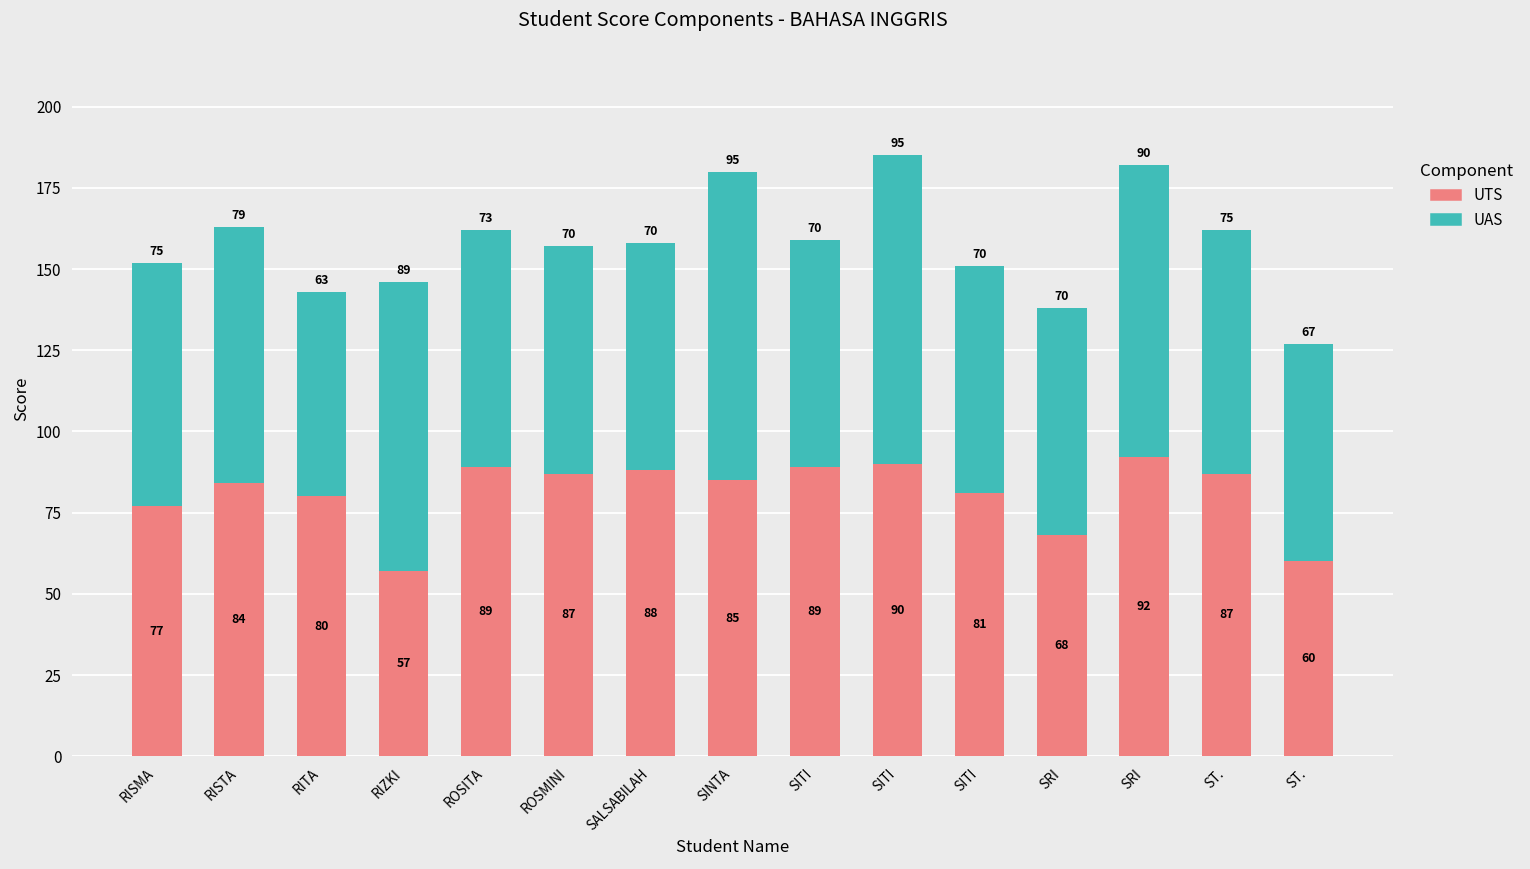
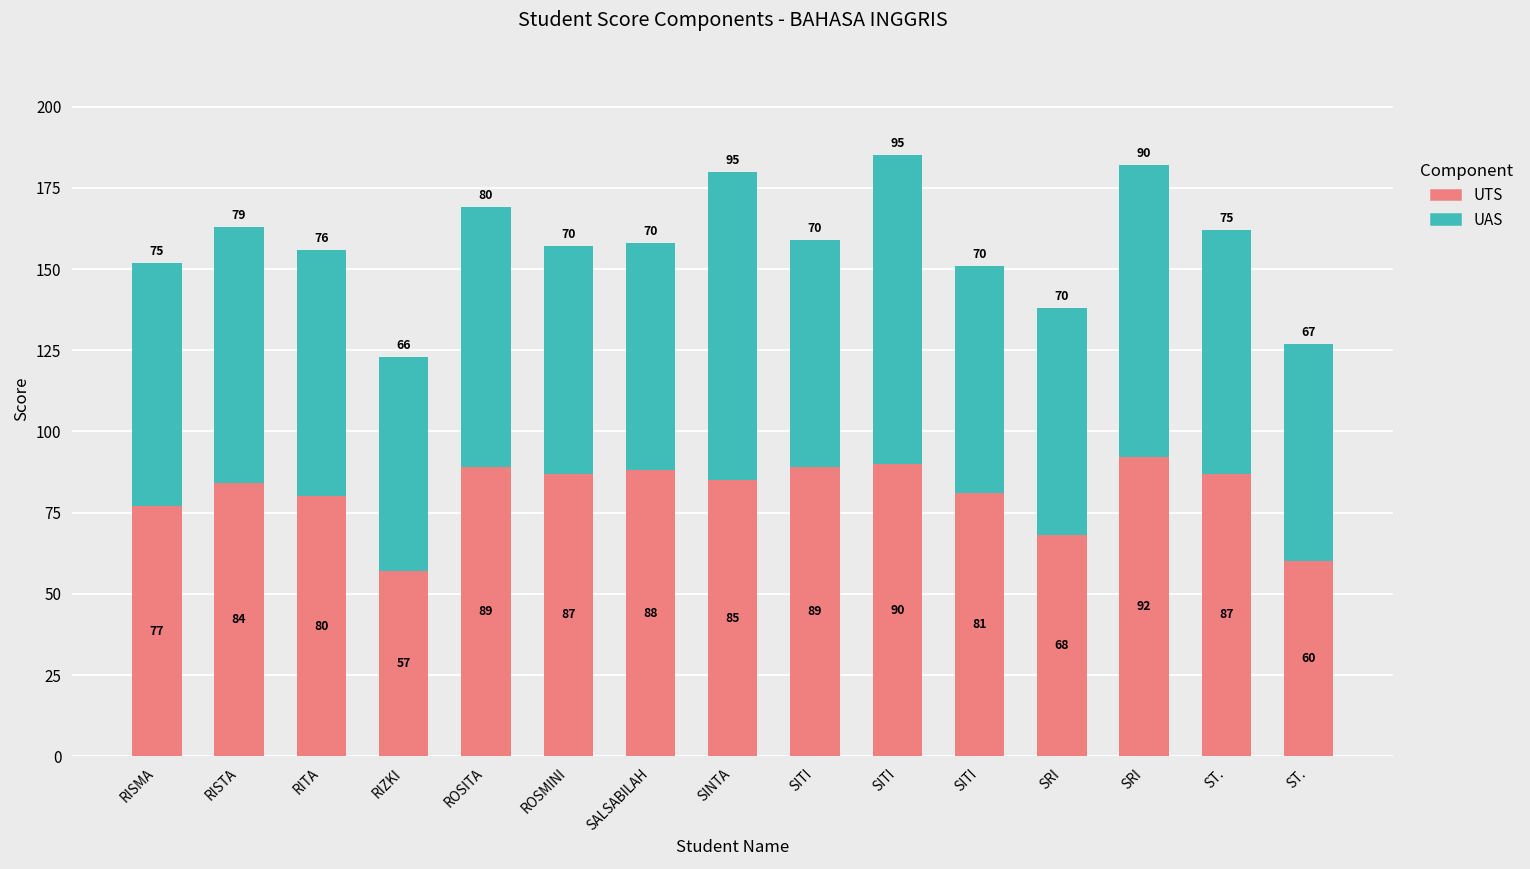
UAS, RITA: 63 -> 76
UAS, RIZKI: 89 -> 66
UAS, ROSITA: 73 -> 80
